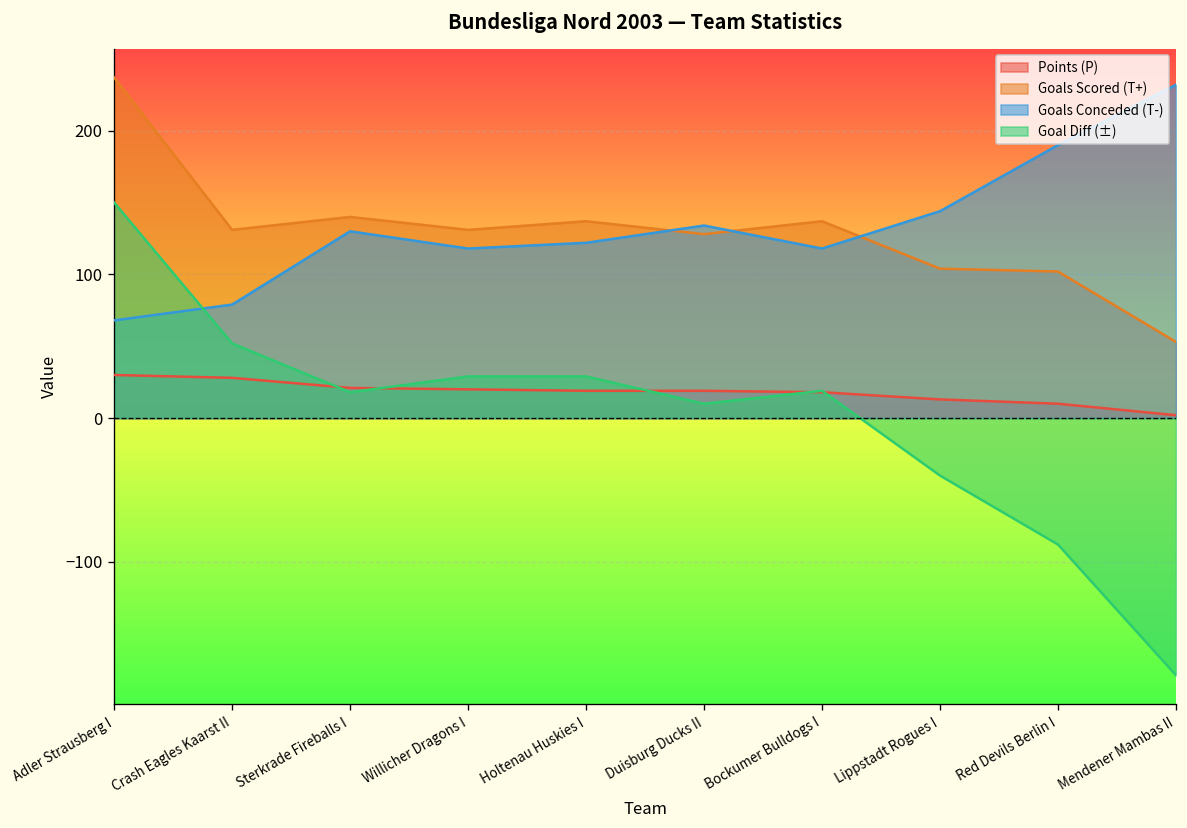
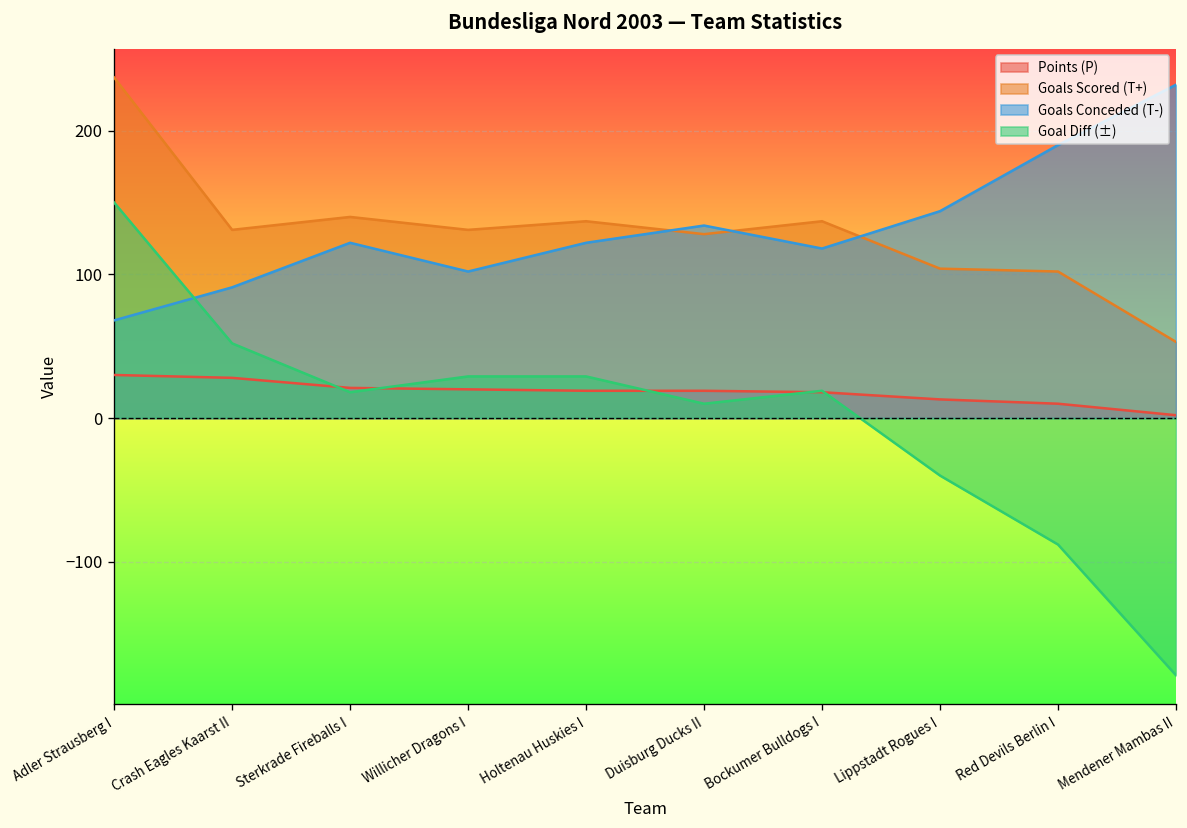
Goals Conceded (T-), Crash Eagles Kaarst II: 79 -> 91
Goals Conceded (T-), Sterkrade Fireballs I: 130 -> 122
Goals Conceded (T-), Willicher Dragons I: 118 -> 102
